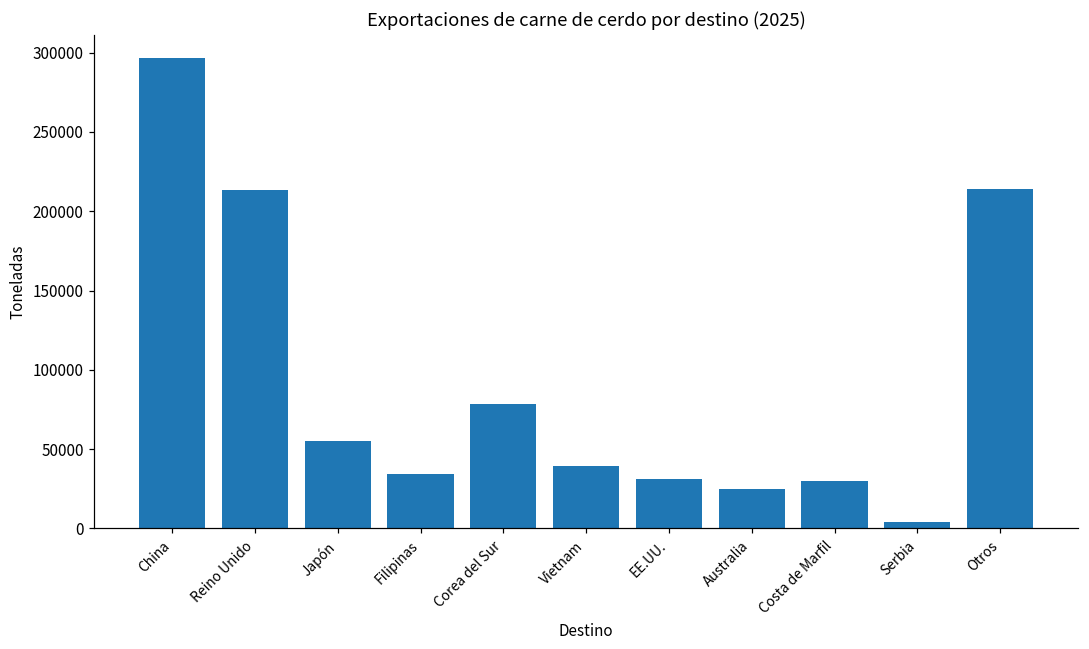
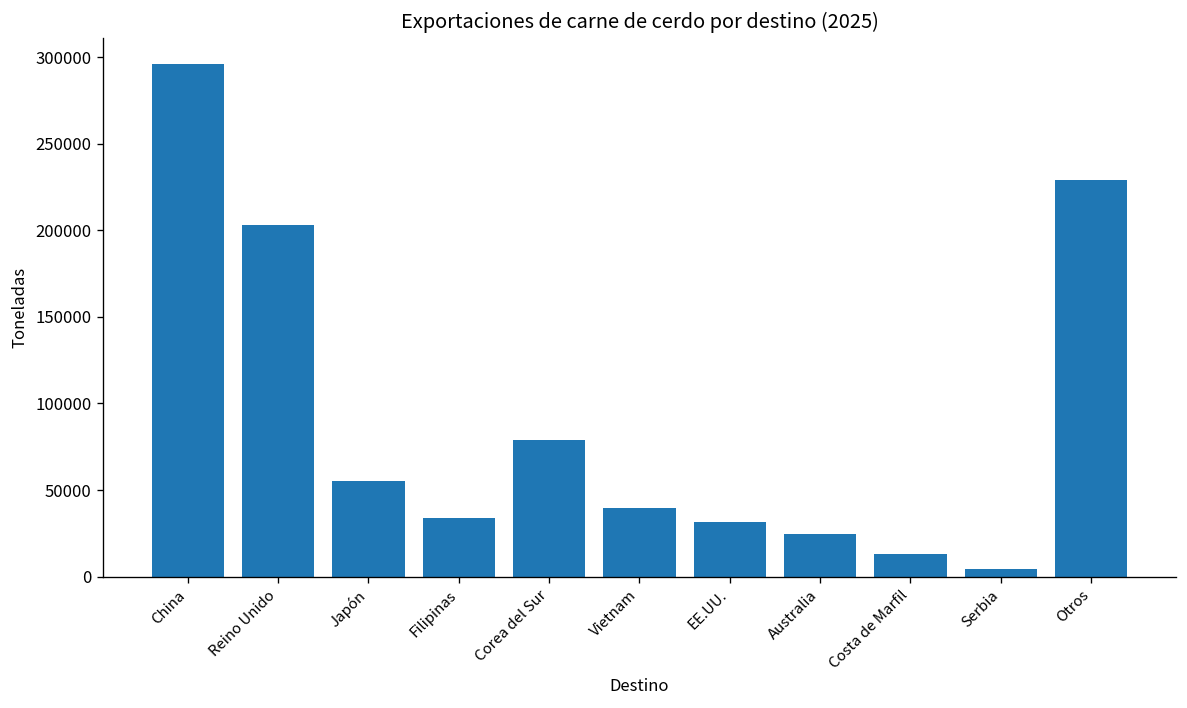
Reino Unido: 214000 -> 203000
Costa de Marfil: 30000 -> 13000
Otros: 214000 -> 229000
